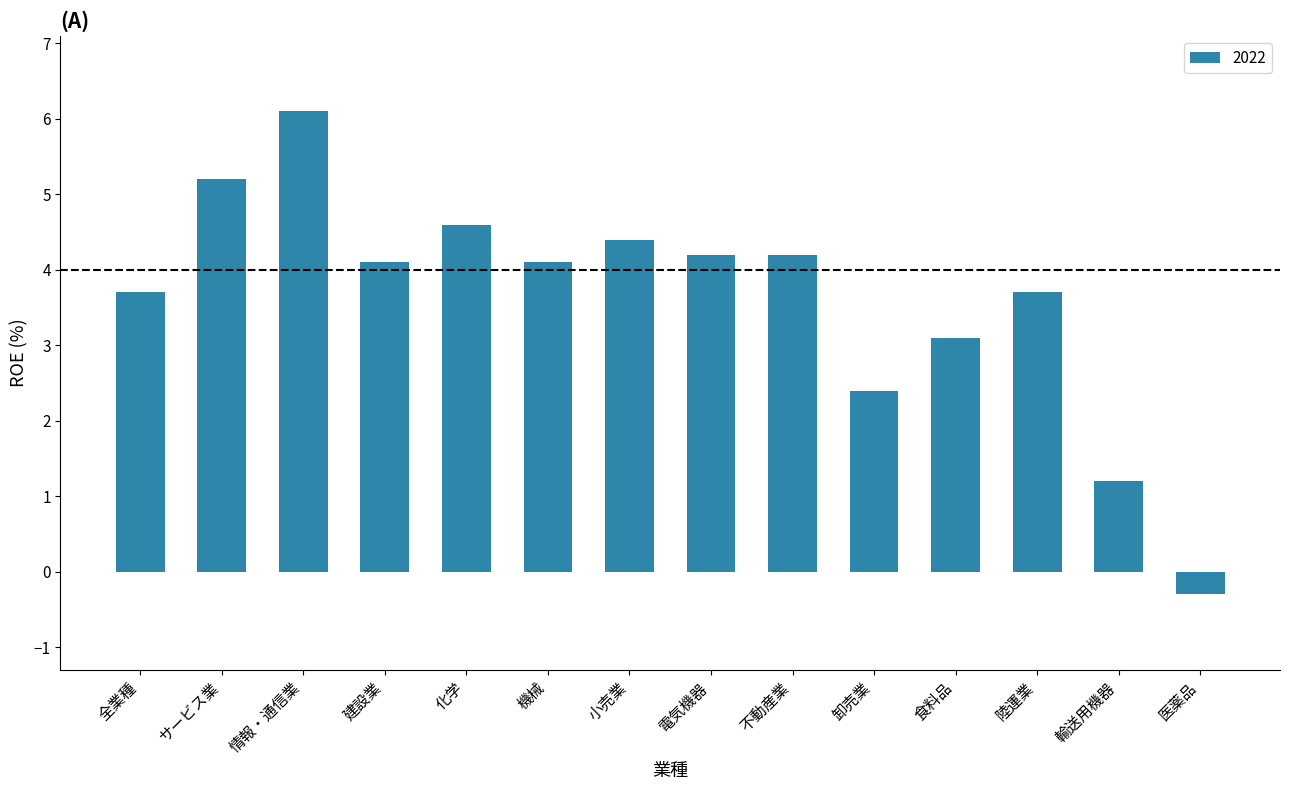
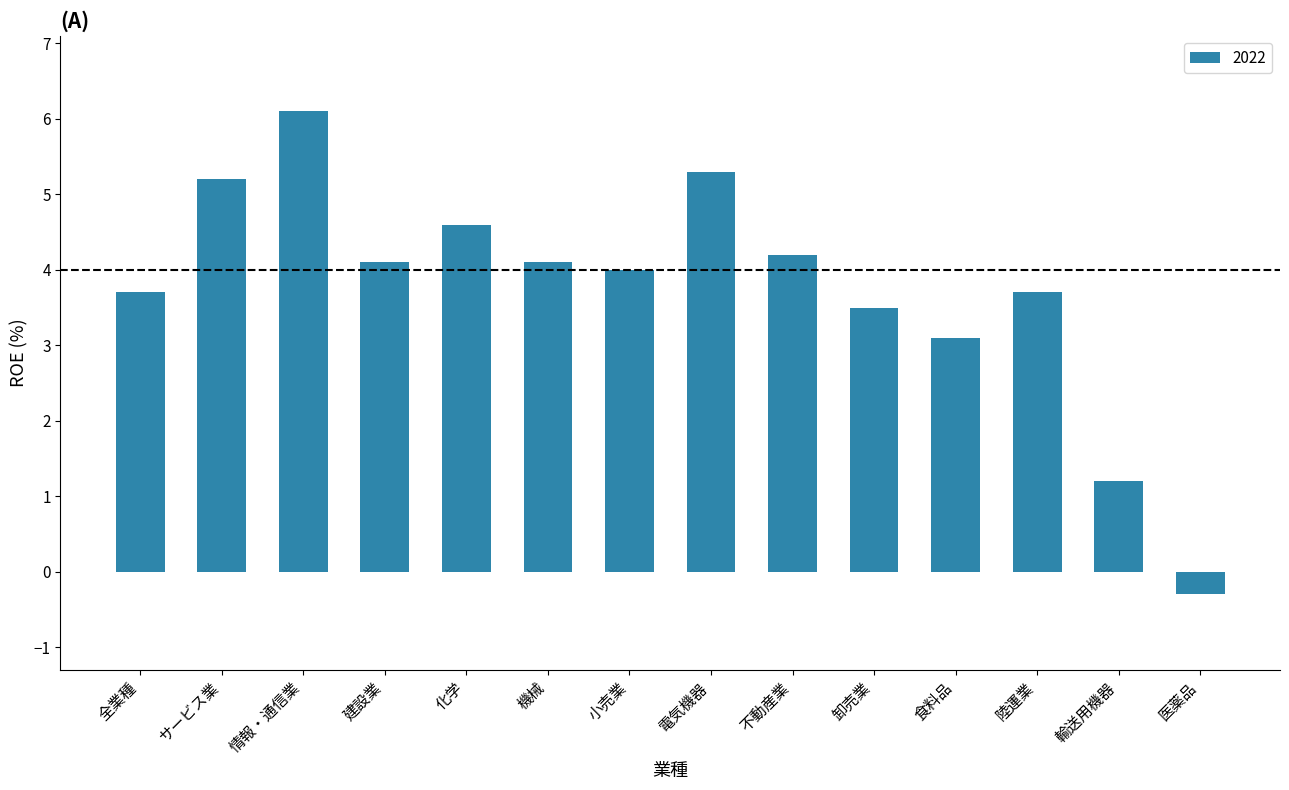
小売業: 4.4 -> 4.0
電気機器: 4.2 -> 5.3
卸売業: 2.4 -> 3.5
